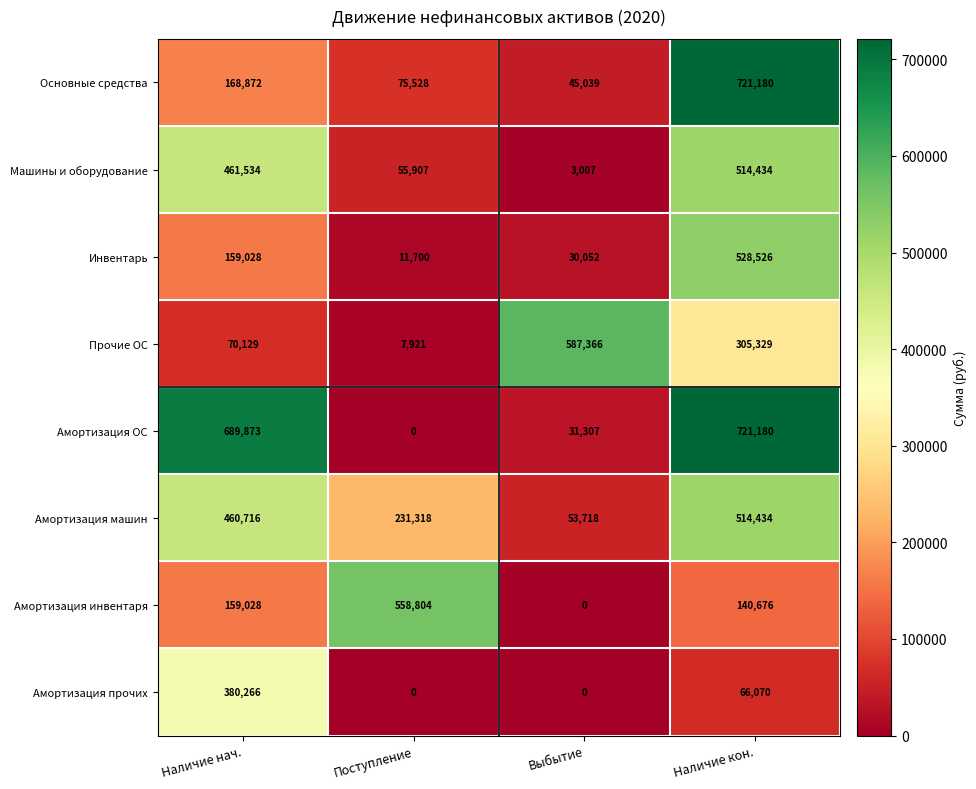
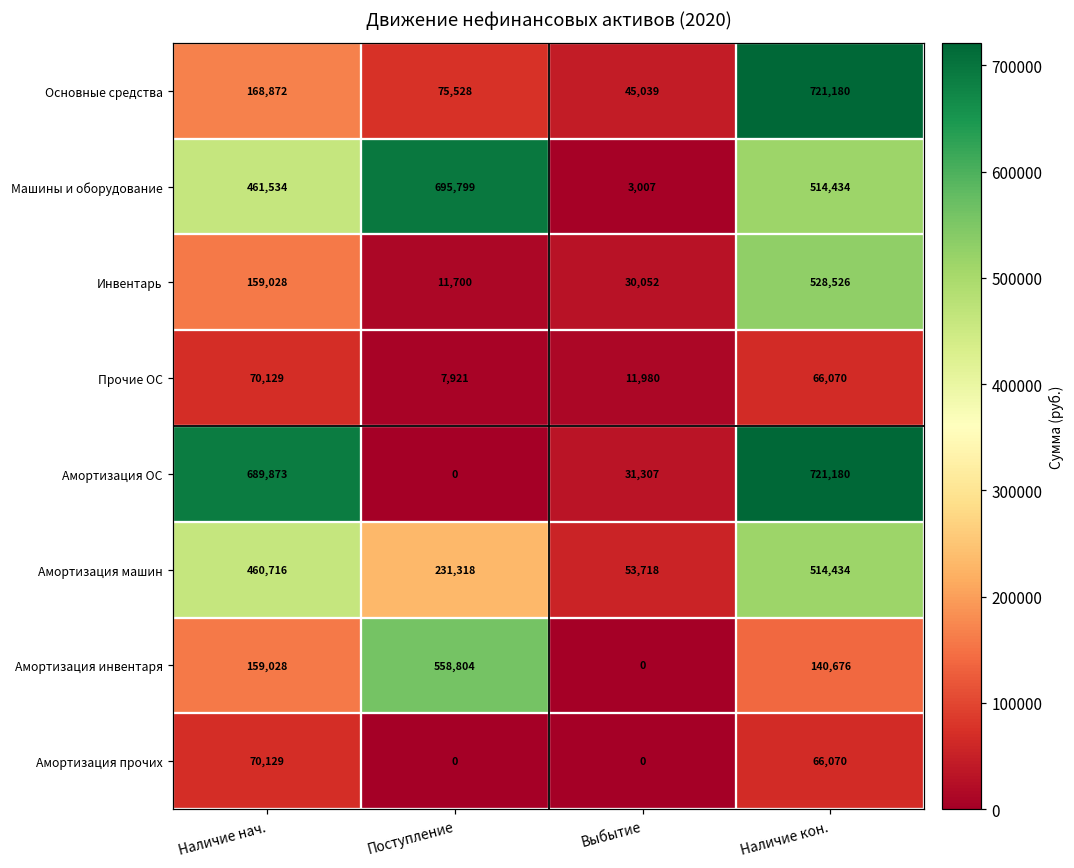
Машины и оборудование, Поступление: 55,907 -> 695,799
Прочие ОС, Выбытие: 587,366 -> 11,980
Прочие ОС, Наличие кон.: 305,329 -> 66,070
Амортизация прочих, Наличие нач.: 380,266 -> 70,129
